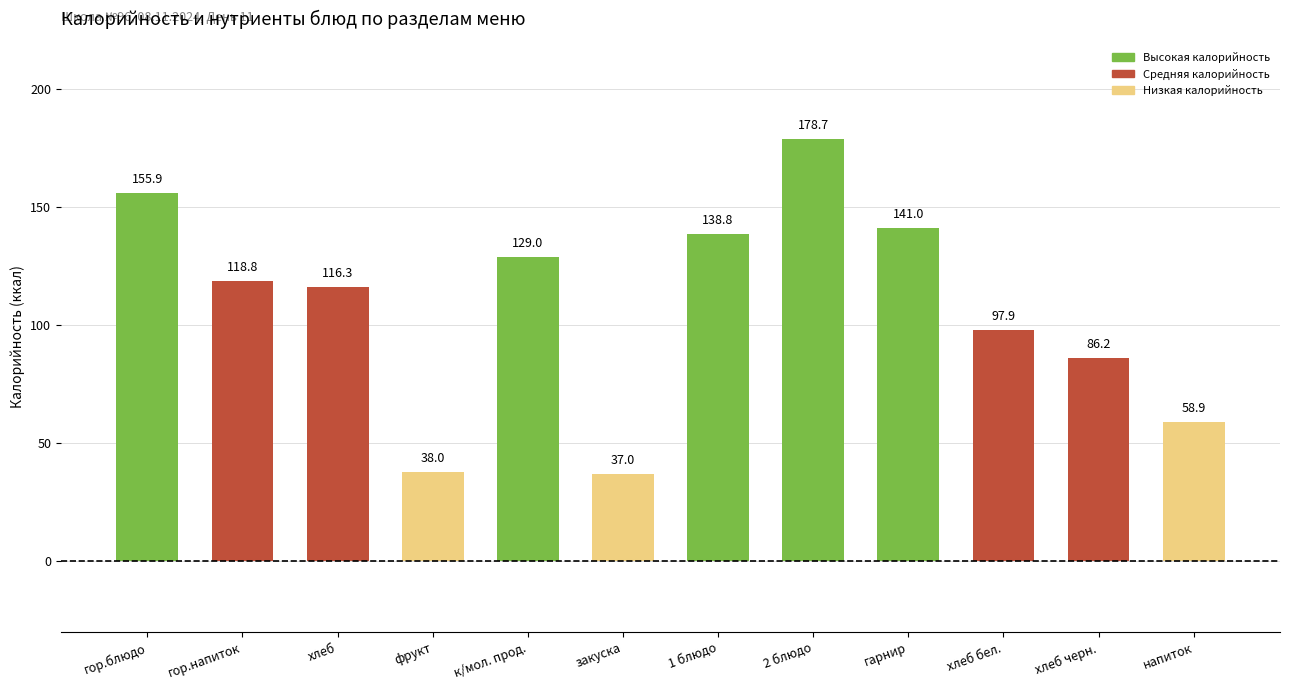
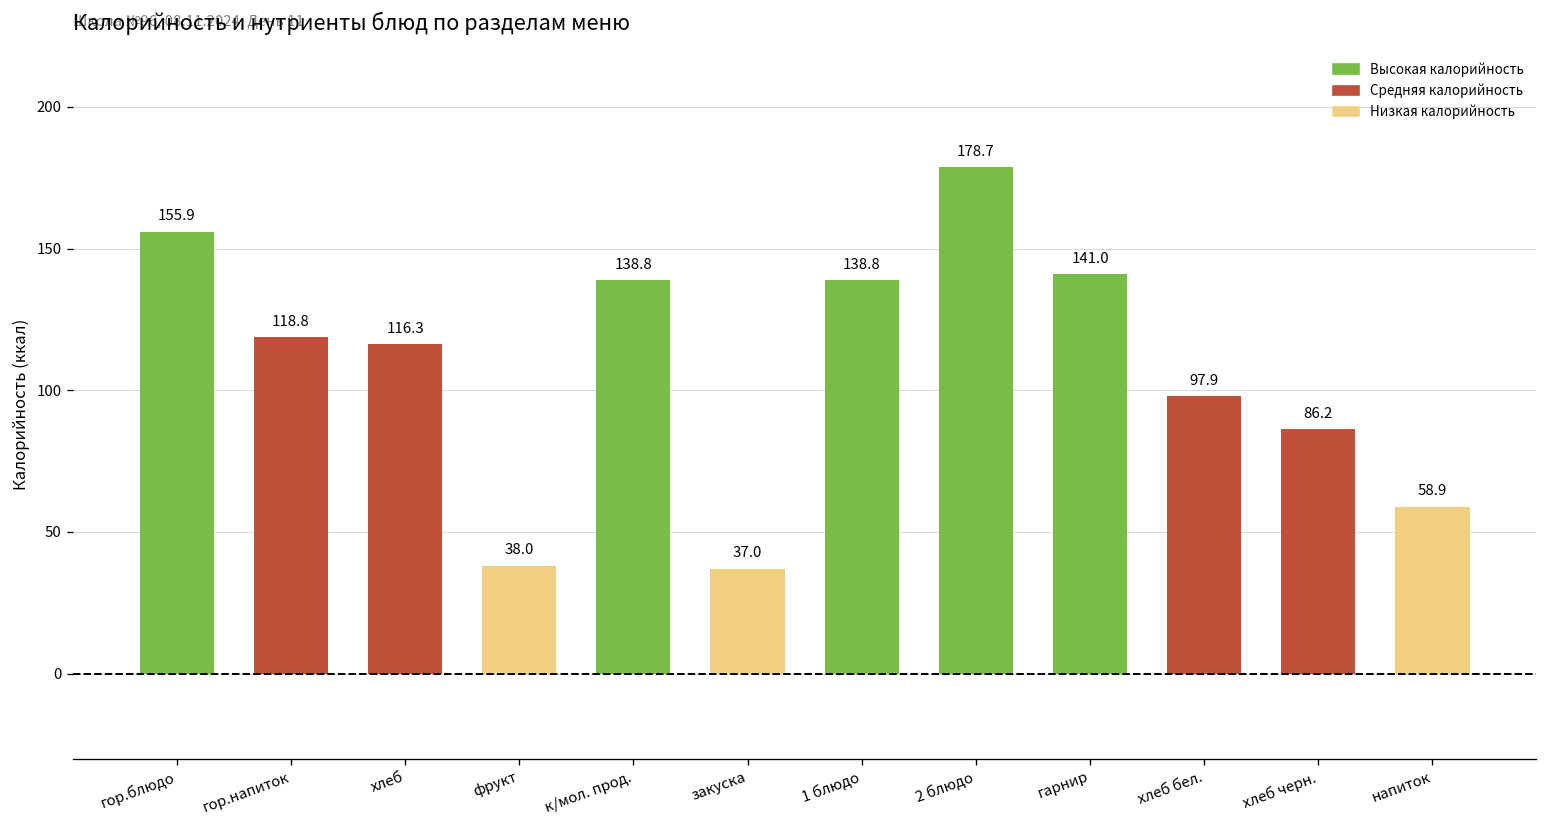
к/мол. прод.: 129.0 -> 138.8
